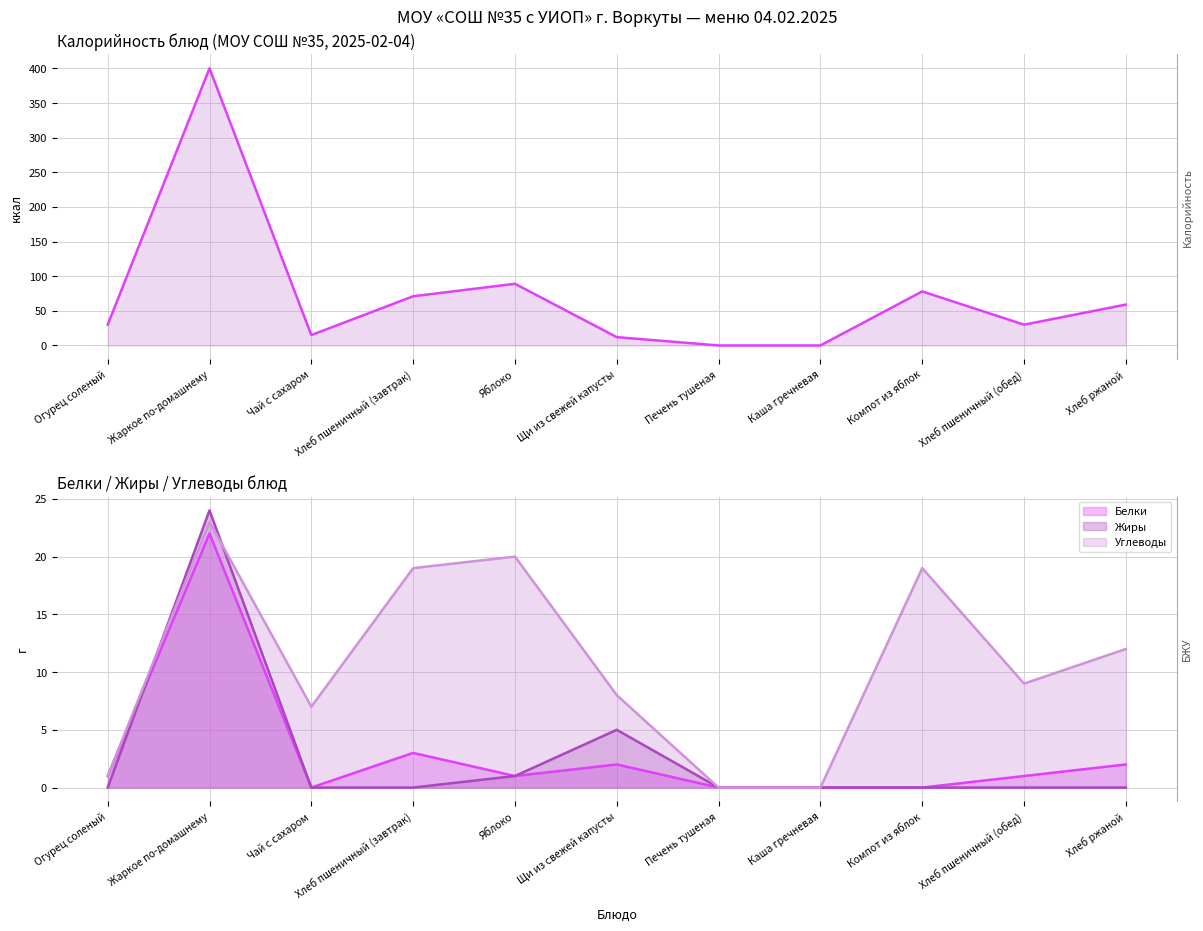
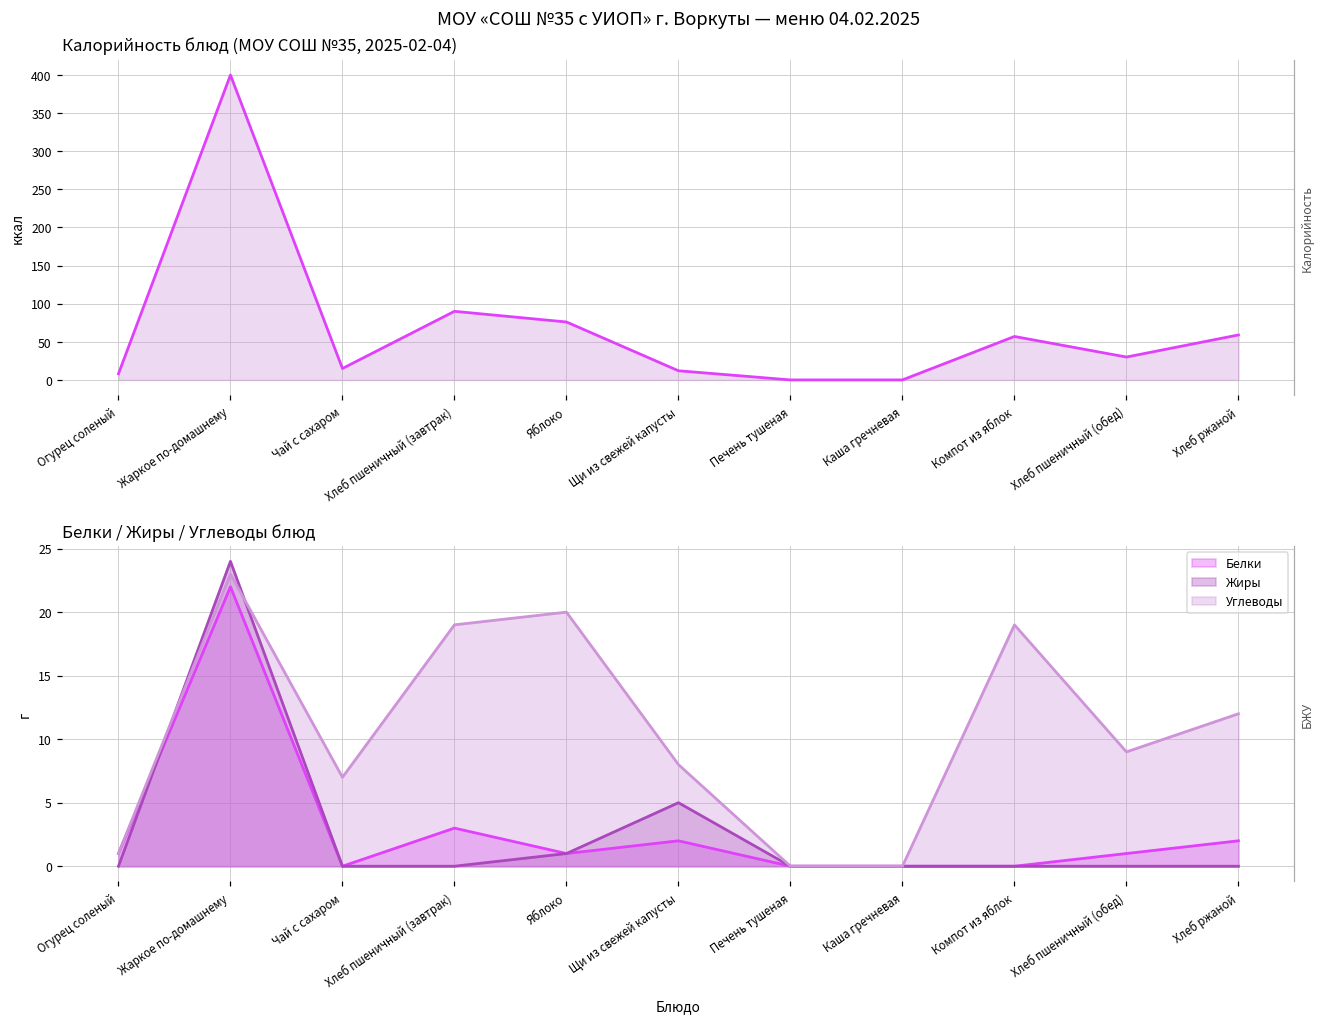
Калорийность блюд (МОУ СОШ №35, 2025-02-04), Огурец соленый: 30 -> 10
Калорийность блюд (МОУ СОШ №35, 2025-02-04), Хлеб пшеничный (завтрак): 70 -> 90
Калорийность блюд (МОУ СОШ №35, 2025-02-04), Яблоко: 90 -> 80
Калорийность блюд (МОУ СОШ №35, 2025-02-04), Компот из яблок: 80 -> 60
